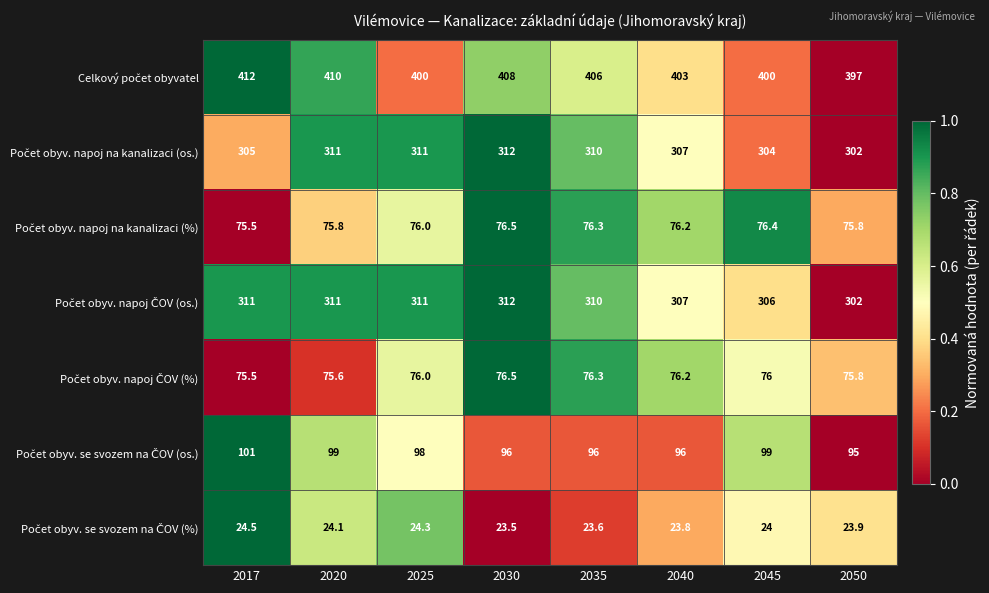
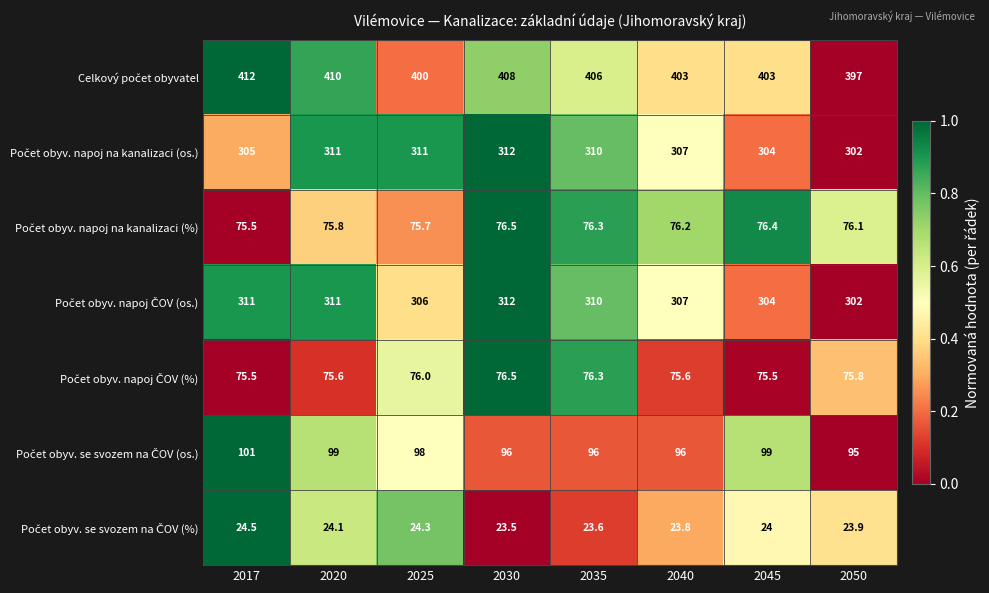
Celkový počet obyvatel, 2045: 400 -> 403
Počet obyv. napoj na kanalizaci (%), 2025: 76.0 -> 75.7
Počet obyv. napoj na kanalizaci (%), 2050: 75.8 -> 76.1
Počet obyv. napoj ČOV (os.), 2025: 311 -> 306
Počet obyv. napoj ČOV (os.), 2045: 306 -> 304
Počet obyv. napoj ČOV (%), 2040: 76.2 -> 75.6
Počet obyv. napoj ČOV (%), 2045: 76 -> 75.5
